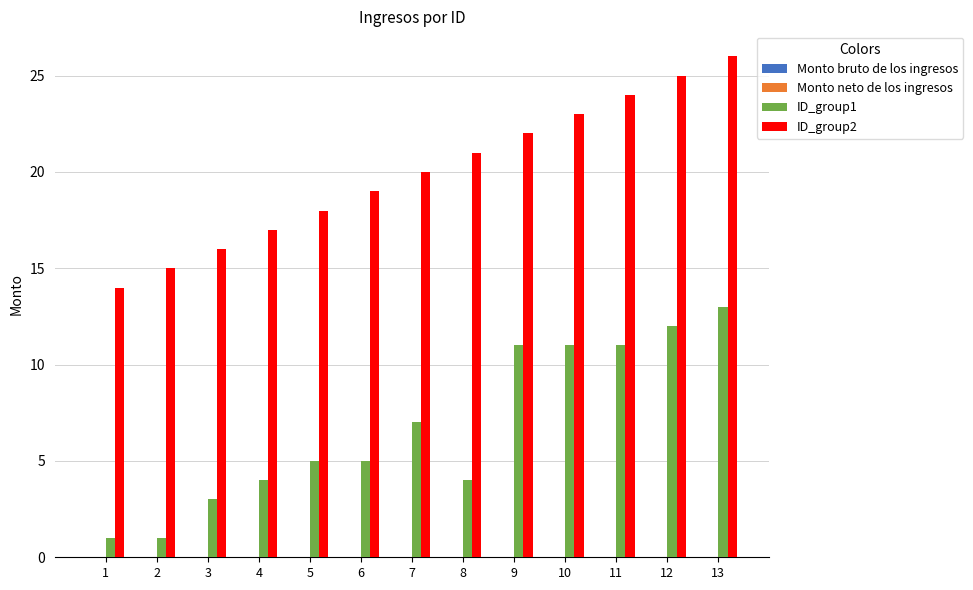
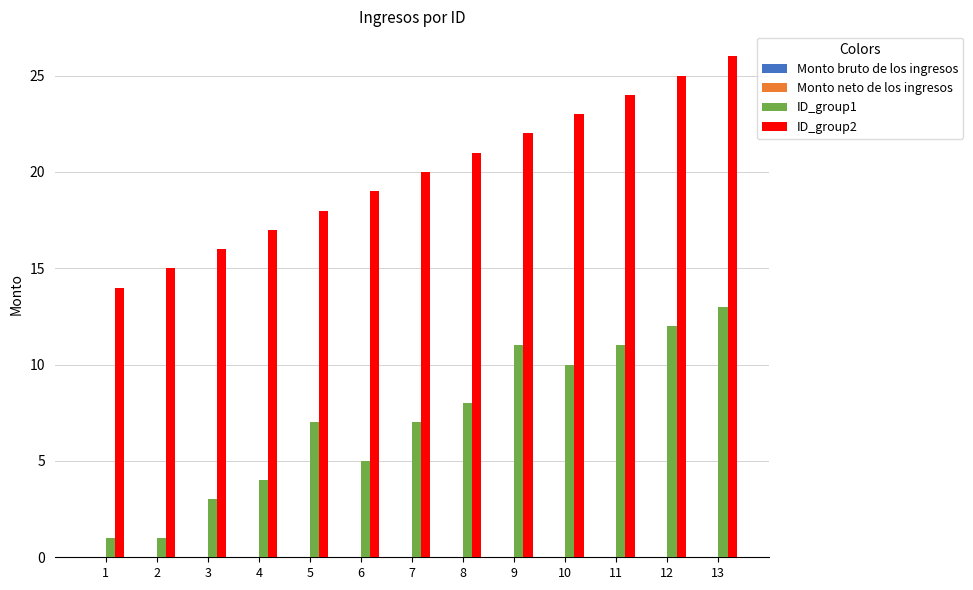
ID_group1, 5: 5 -> 7
ID_group1, 8: 4 -> 8
ID_group1, 10: 11 -> 10
